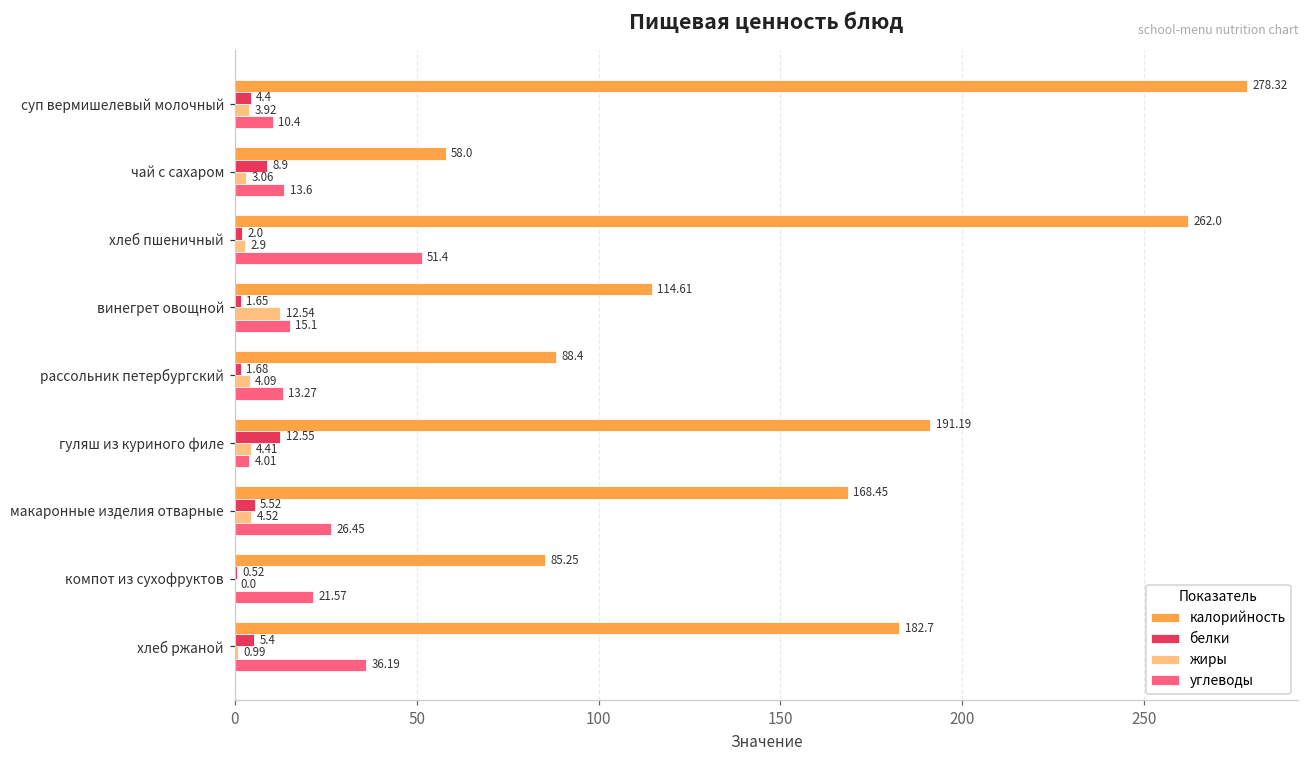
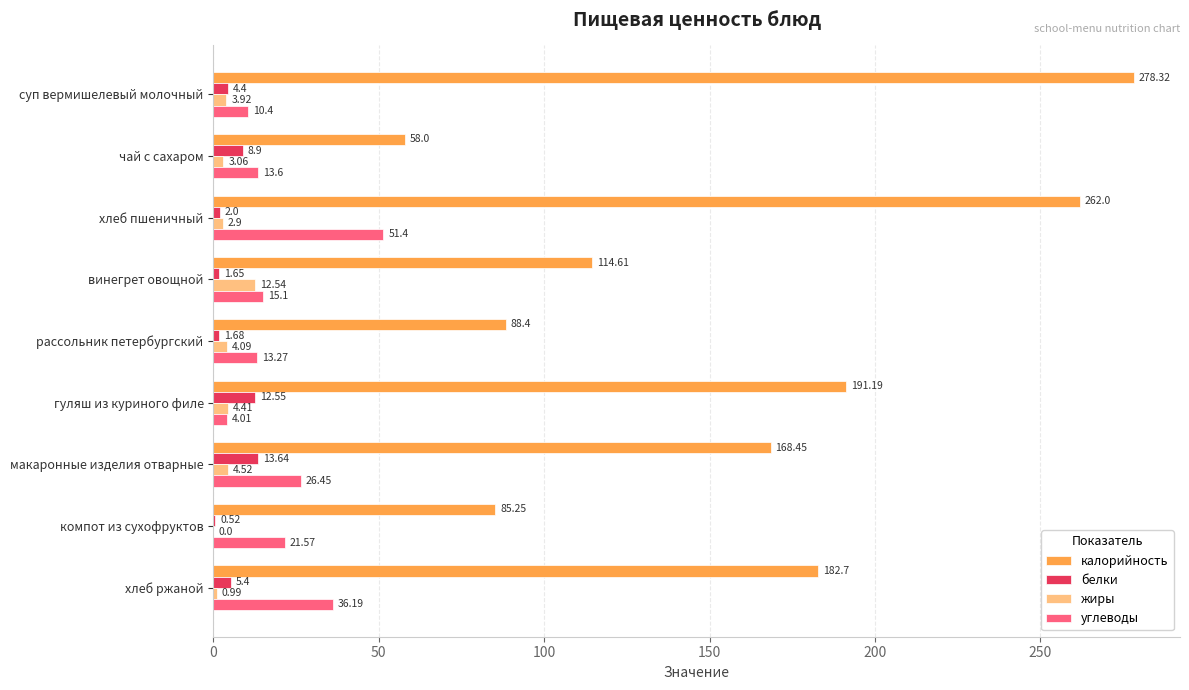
белки, макаронные изделия отварные: 5.52 -> 13.64
